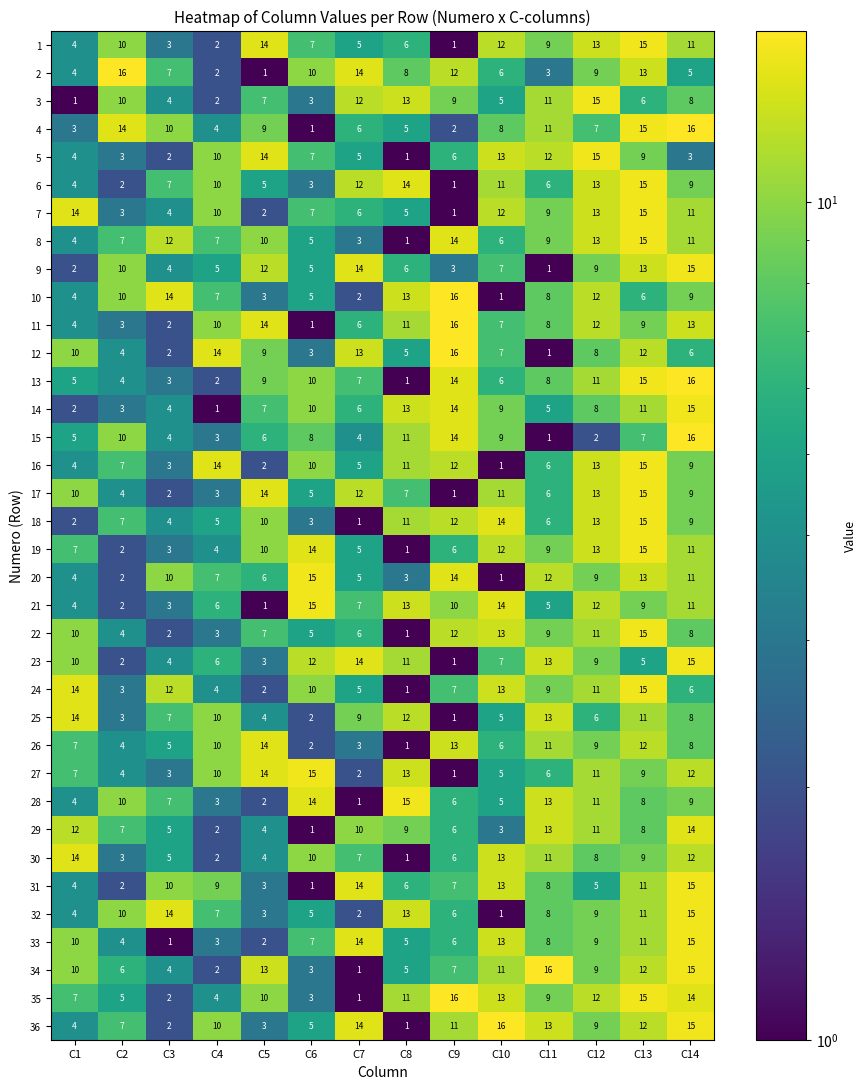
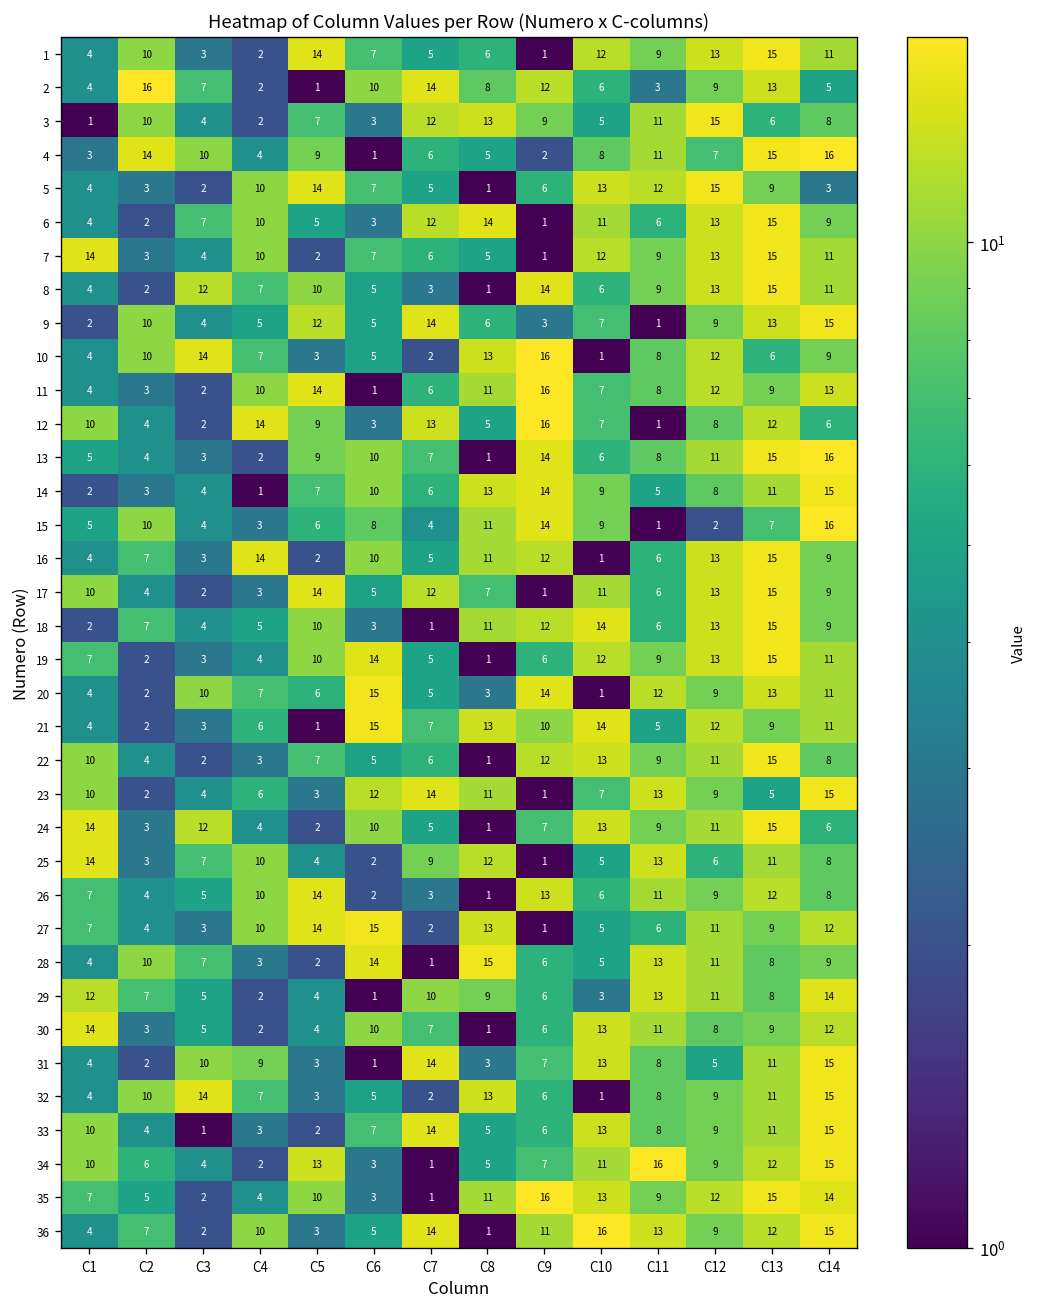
8, C2: 7 -> 2
31, C8: 6 -> 3
